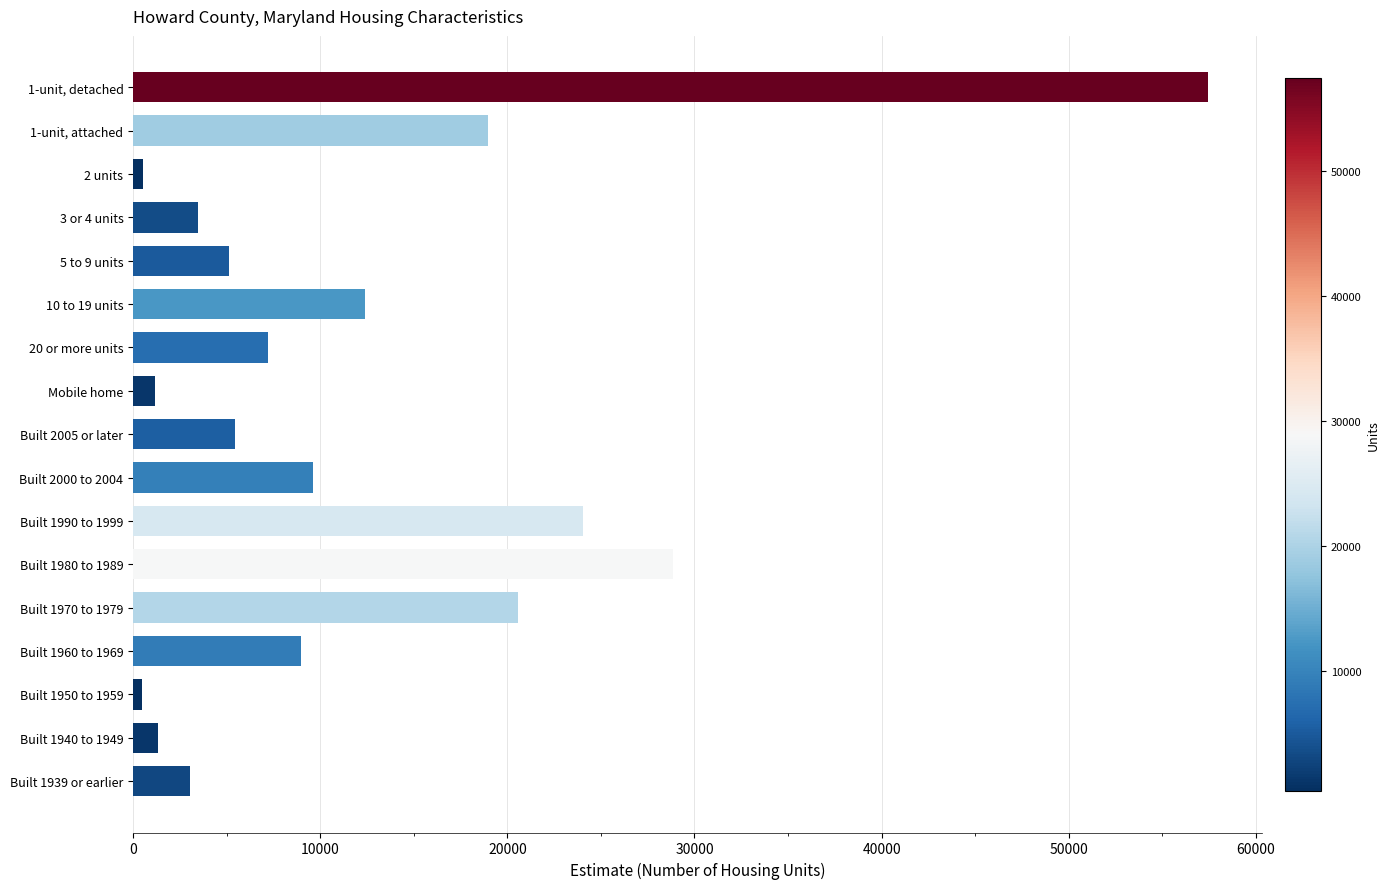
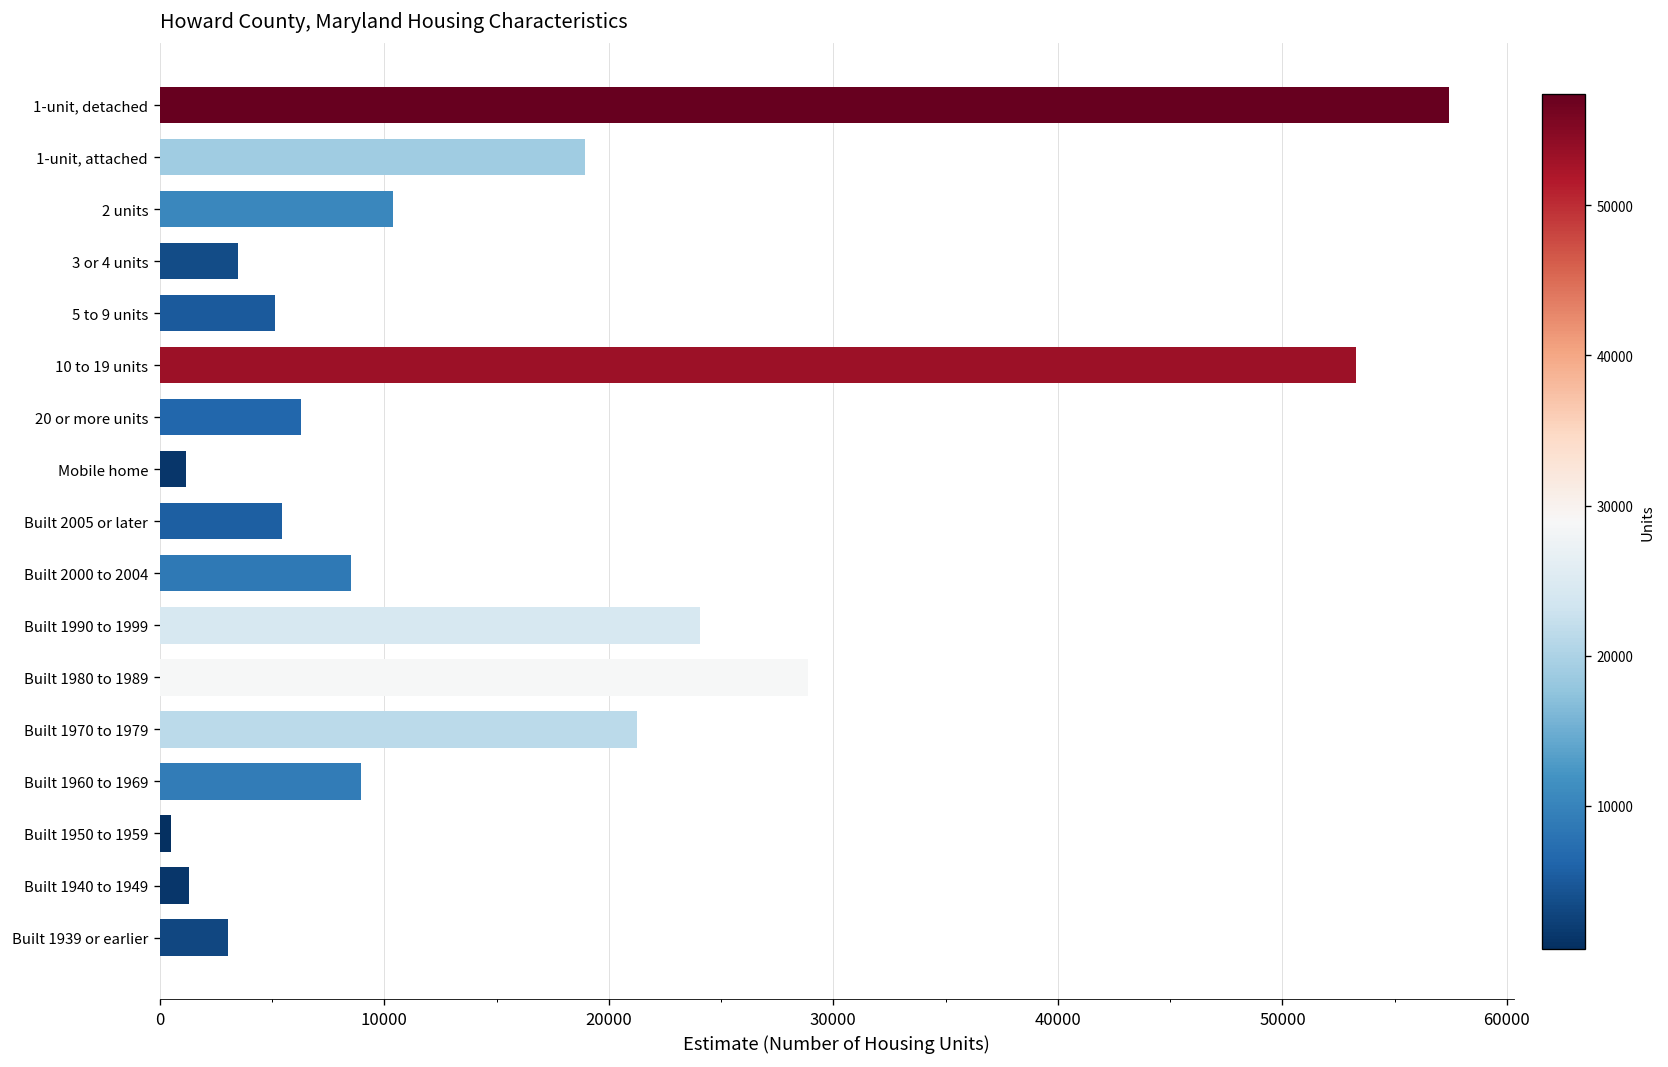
2 units: 500 -> 10400
10 to 19 units: 12400 -> 53300
20 or more units: 7200 -> 6300
Built 2000 to 2004: 9600 -> 8500
Built 1970 to 1979: 20600 -> 21200
